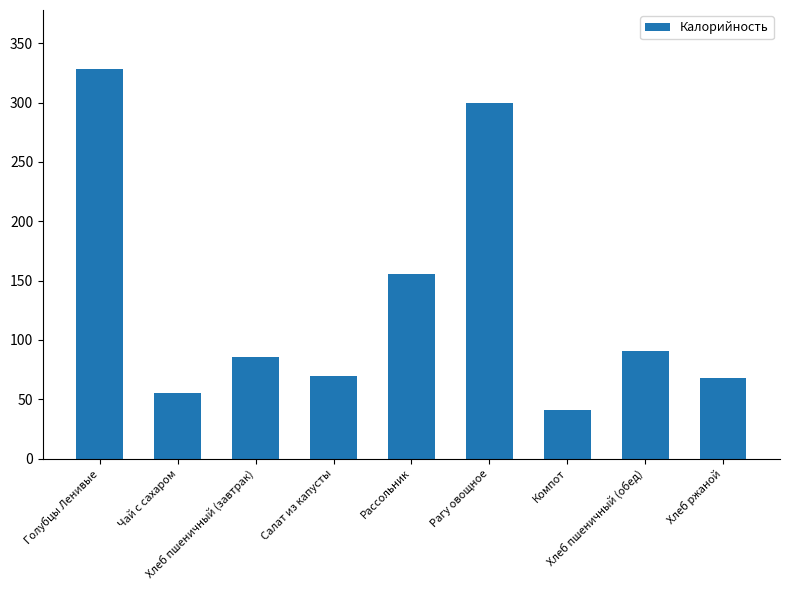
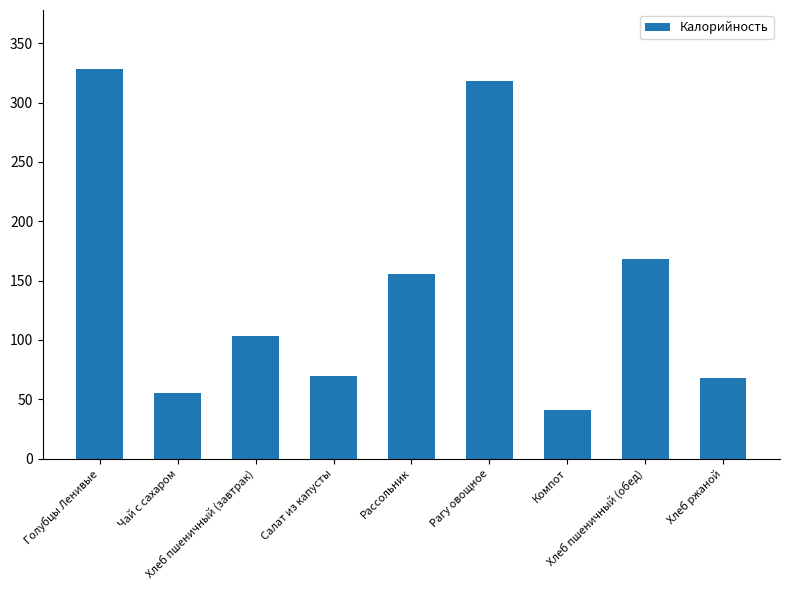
Хлеб пшеничный (завтрак): 86 -> 103
Рагу овощное: 300 -> 318
Хлеб пшеничный (обед): 90 -> 168
